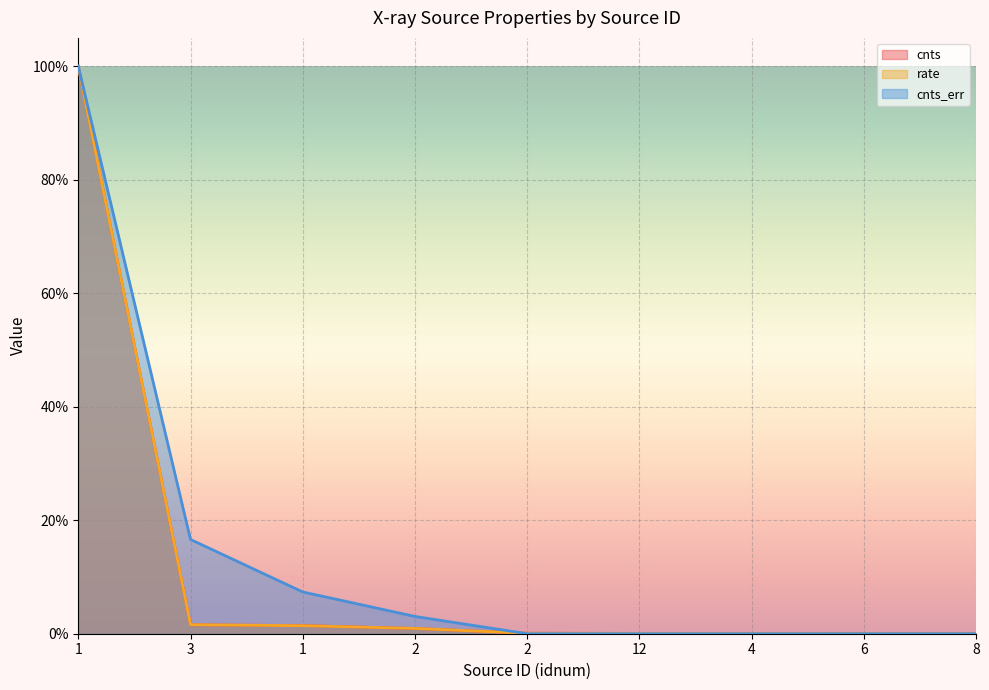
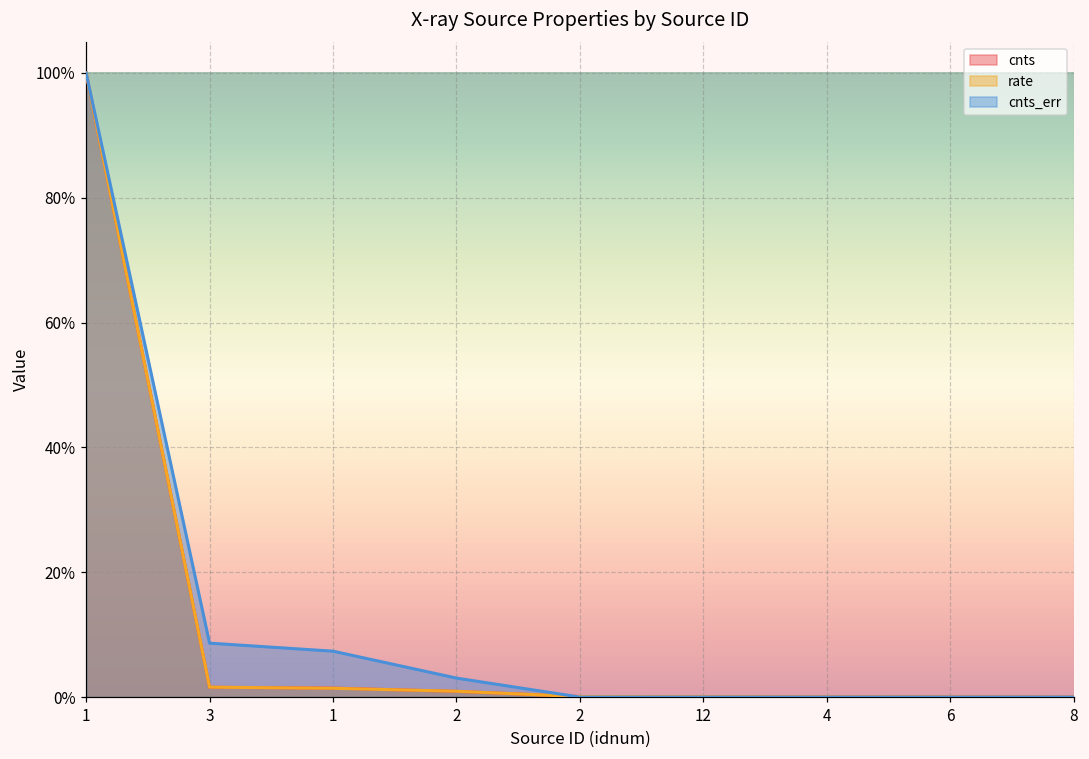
cnts_err, 3: 17% -> 9%
